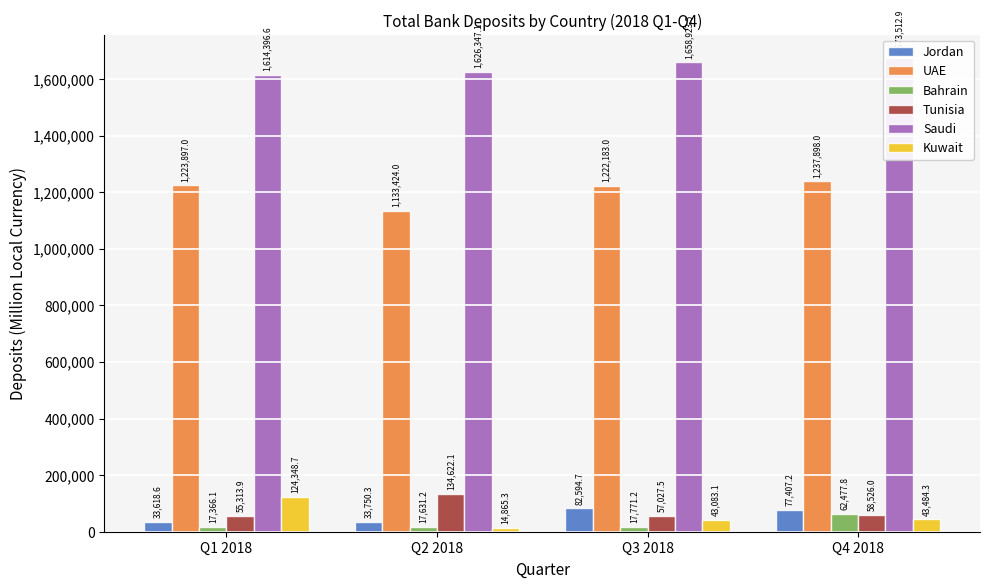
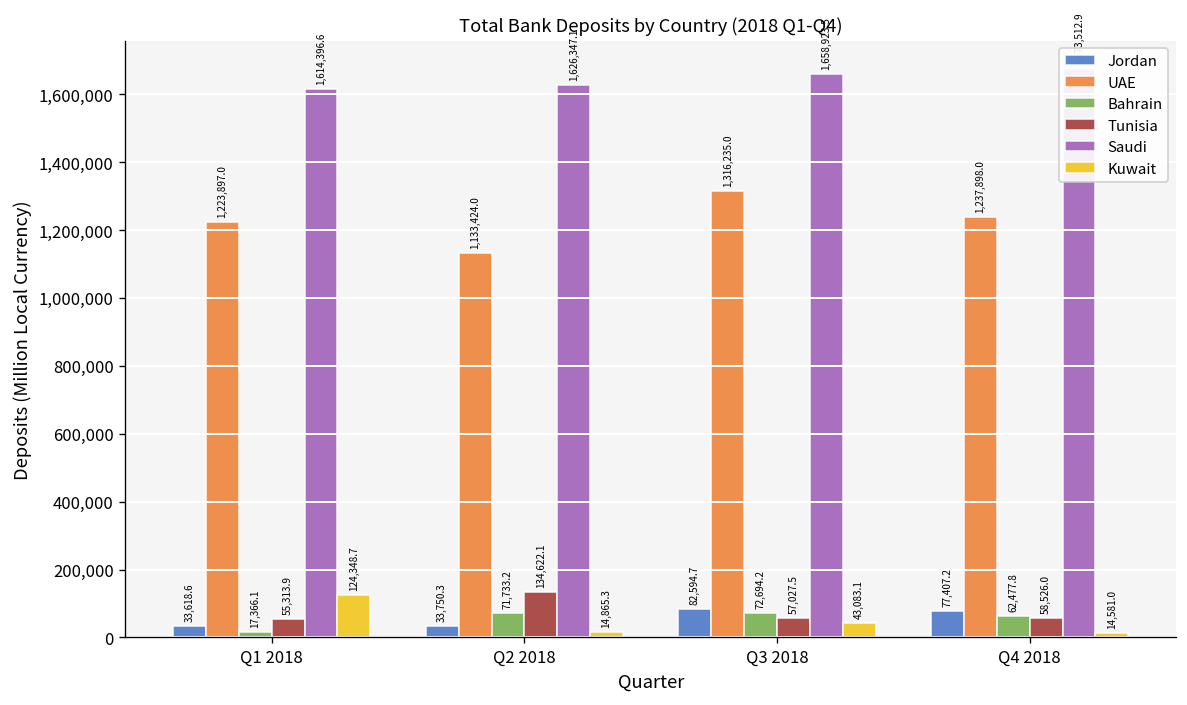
Bahrain, Q2 2018: 17,631.2 -> 71,733.2
UAE, Q3 2018: 1,222,183.0 -> 1,316,235.0
Bahrain, Q3 2018: 17,771.2 -> 72,694.2
Kuwait, Q4 2018: 43,484.3 -> 14,581.0
